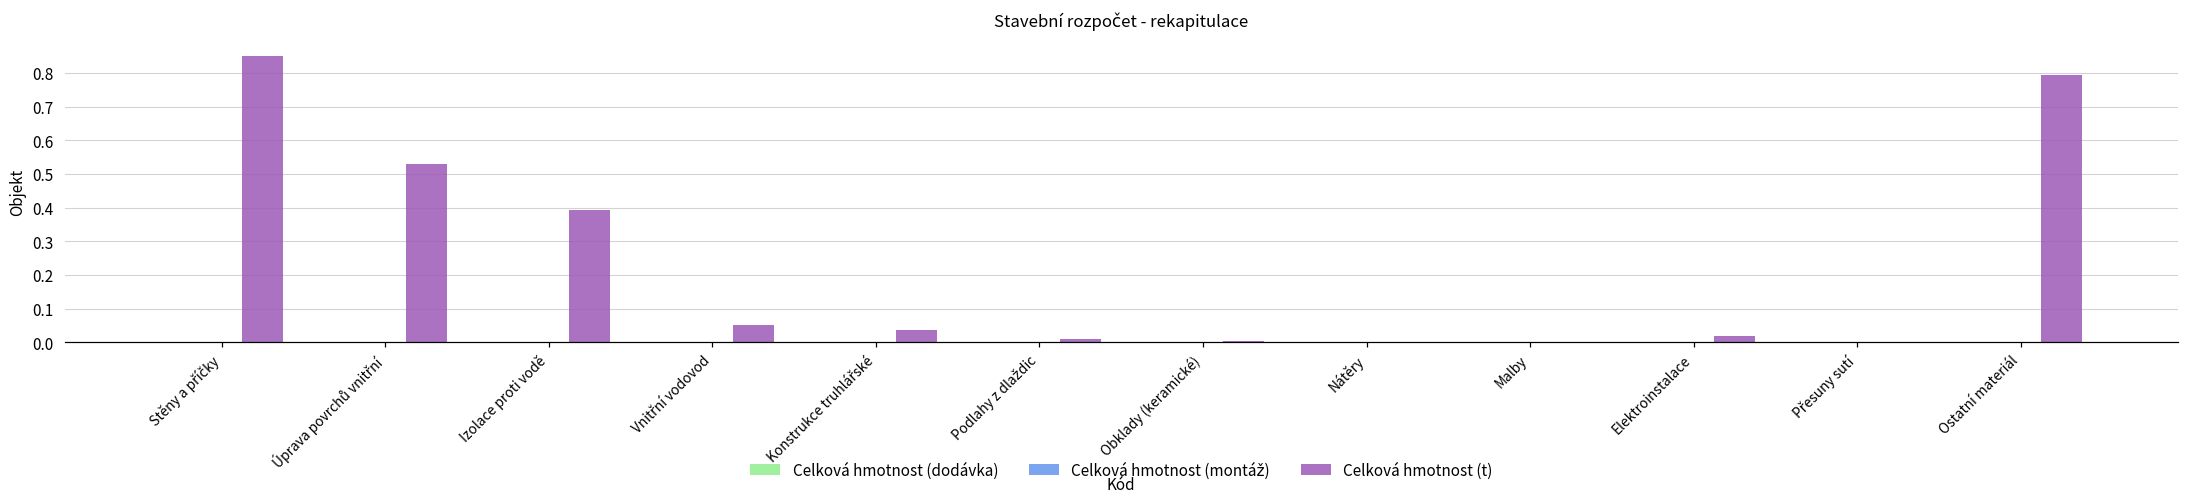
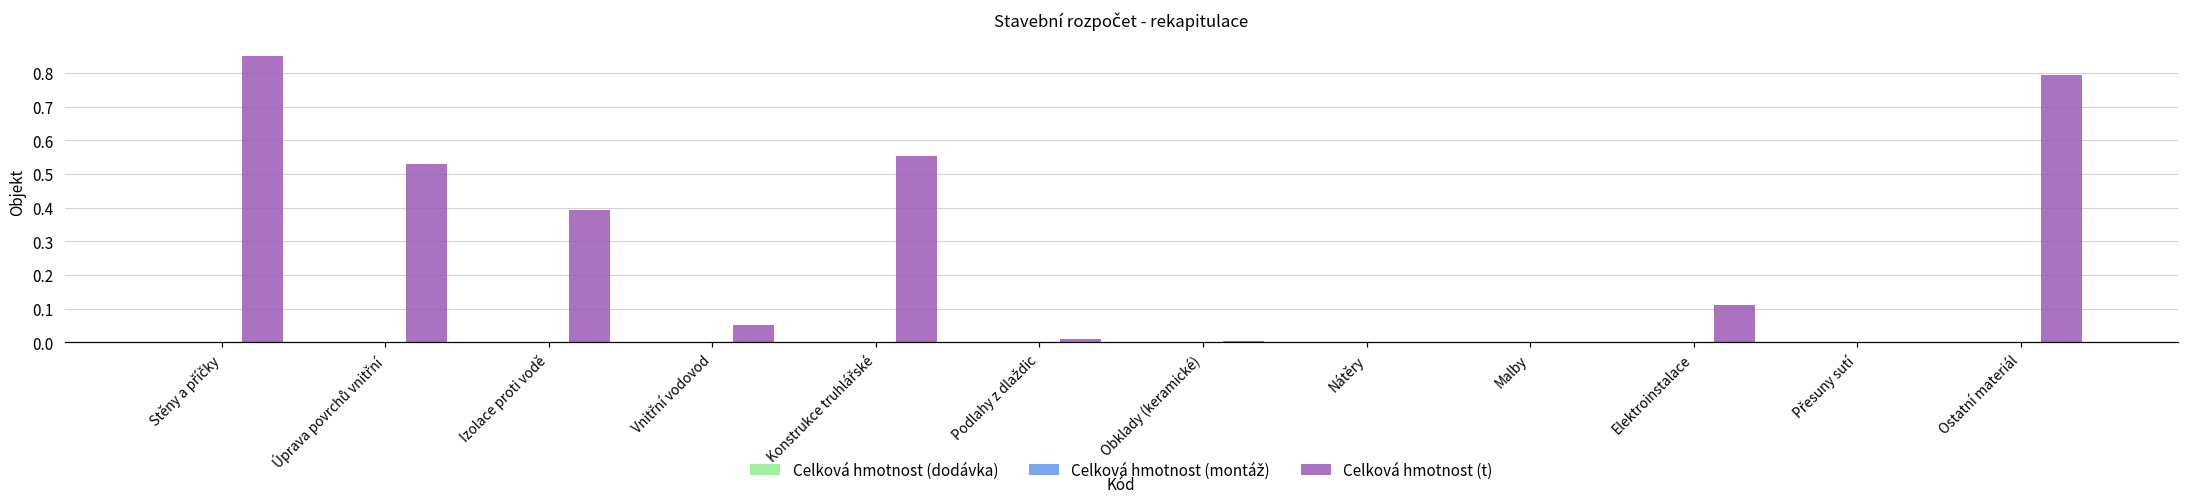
Celková hmotnost (t), Konstrukce truhlářské: 0.04 -> 0.55
Celková hmotnost (t), Elektroinstalace: 0.02 -> 0.11
